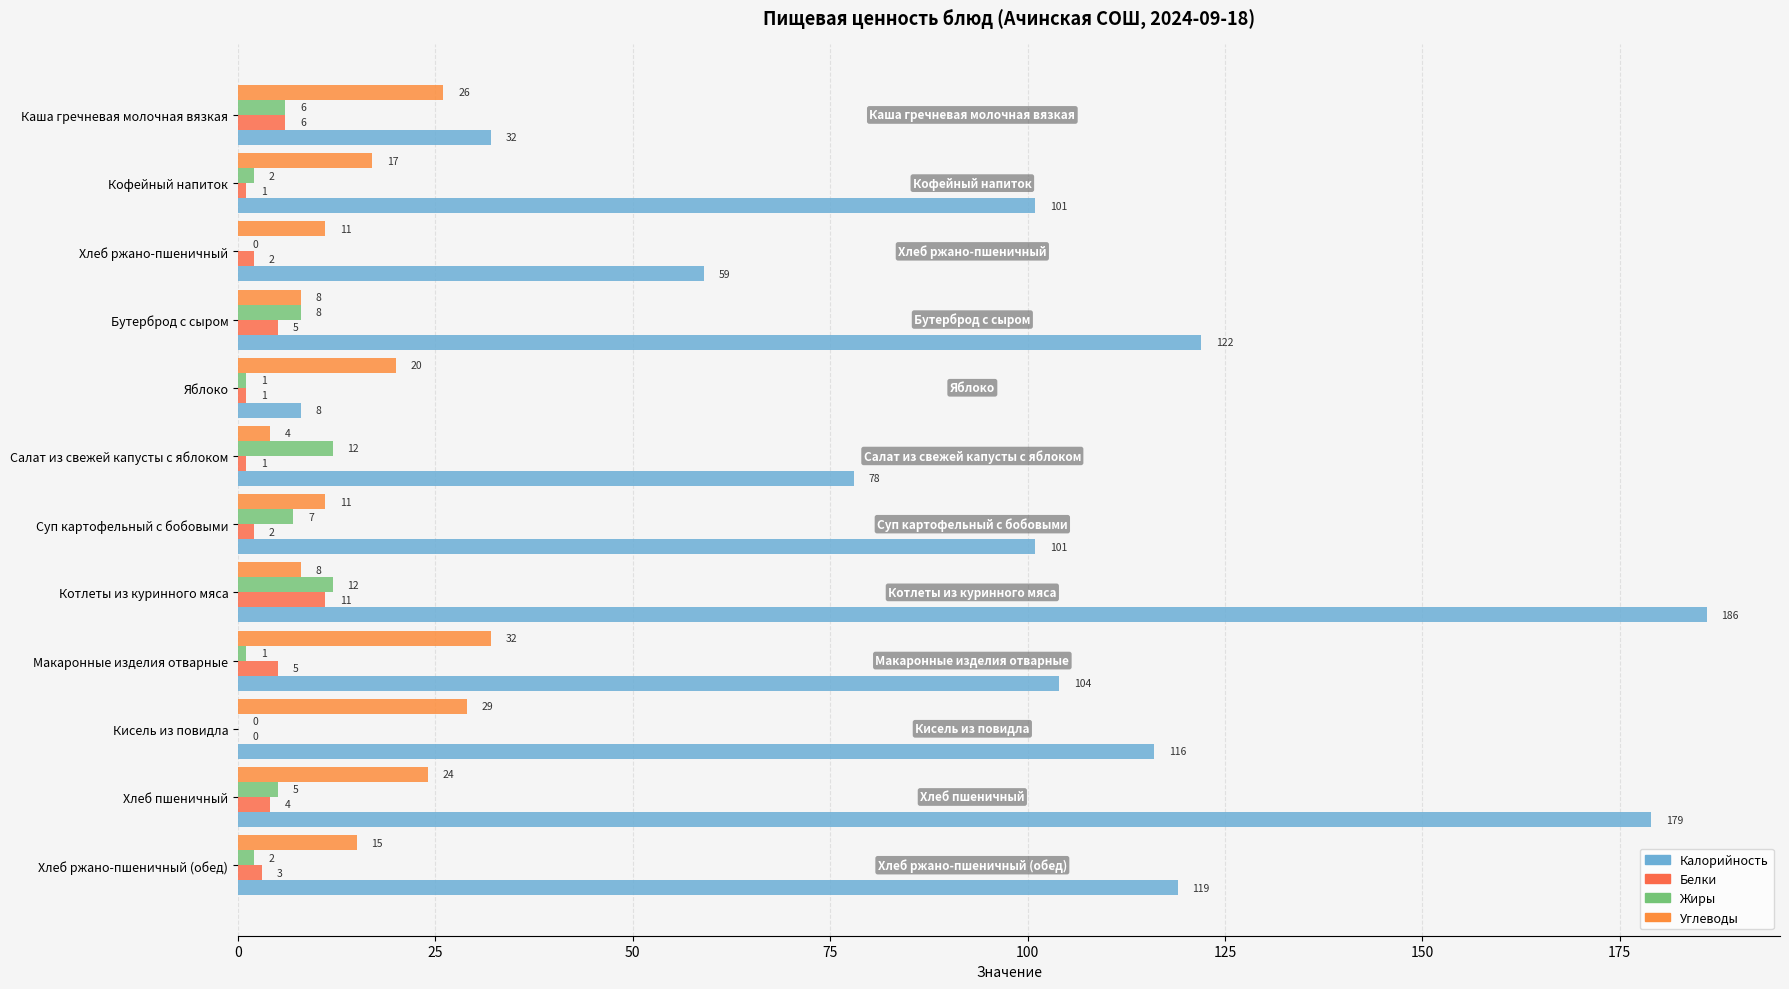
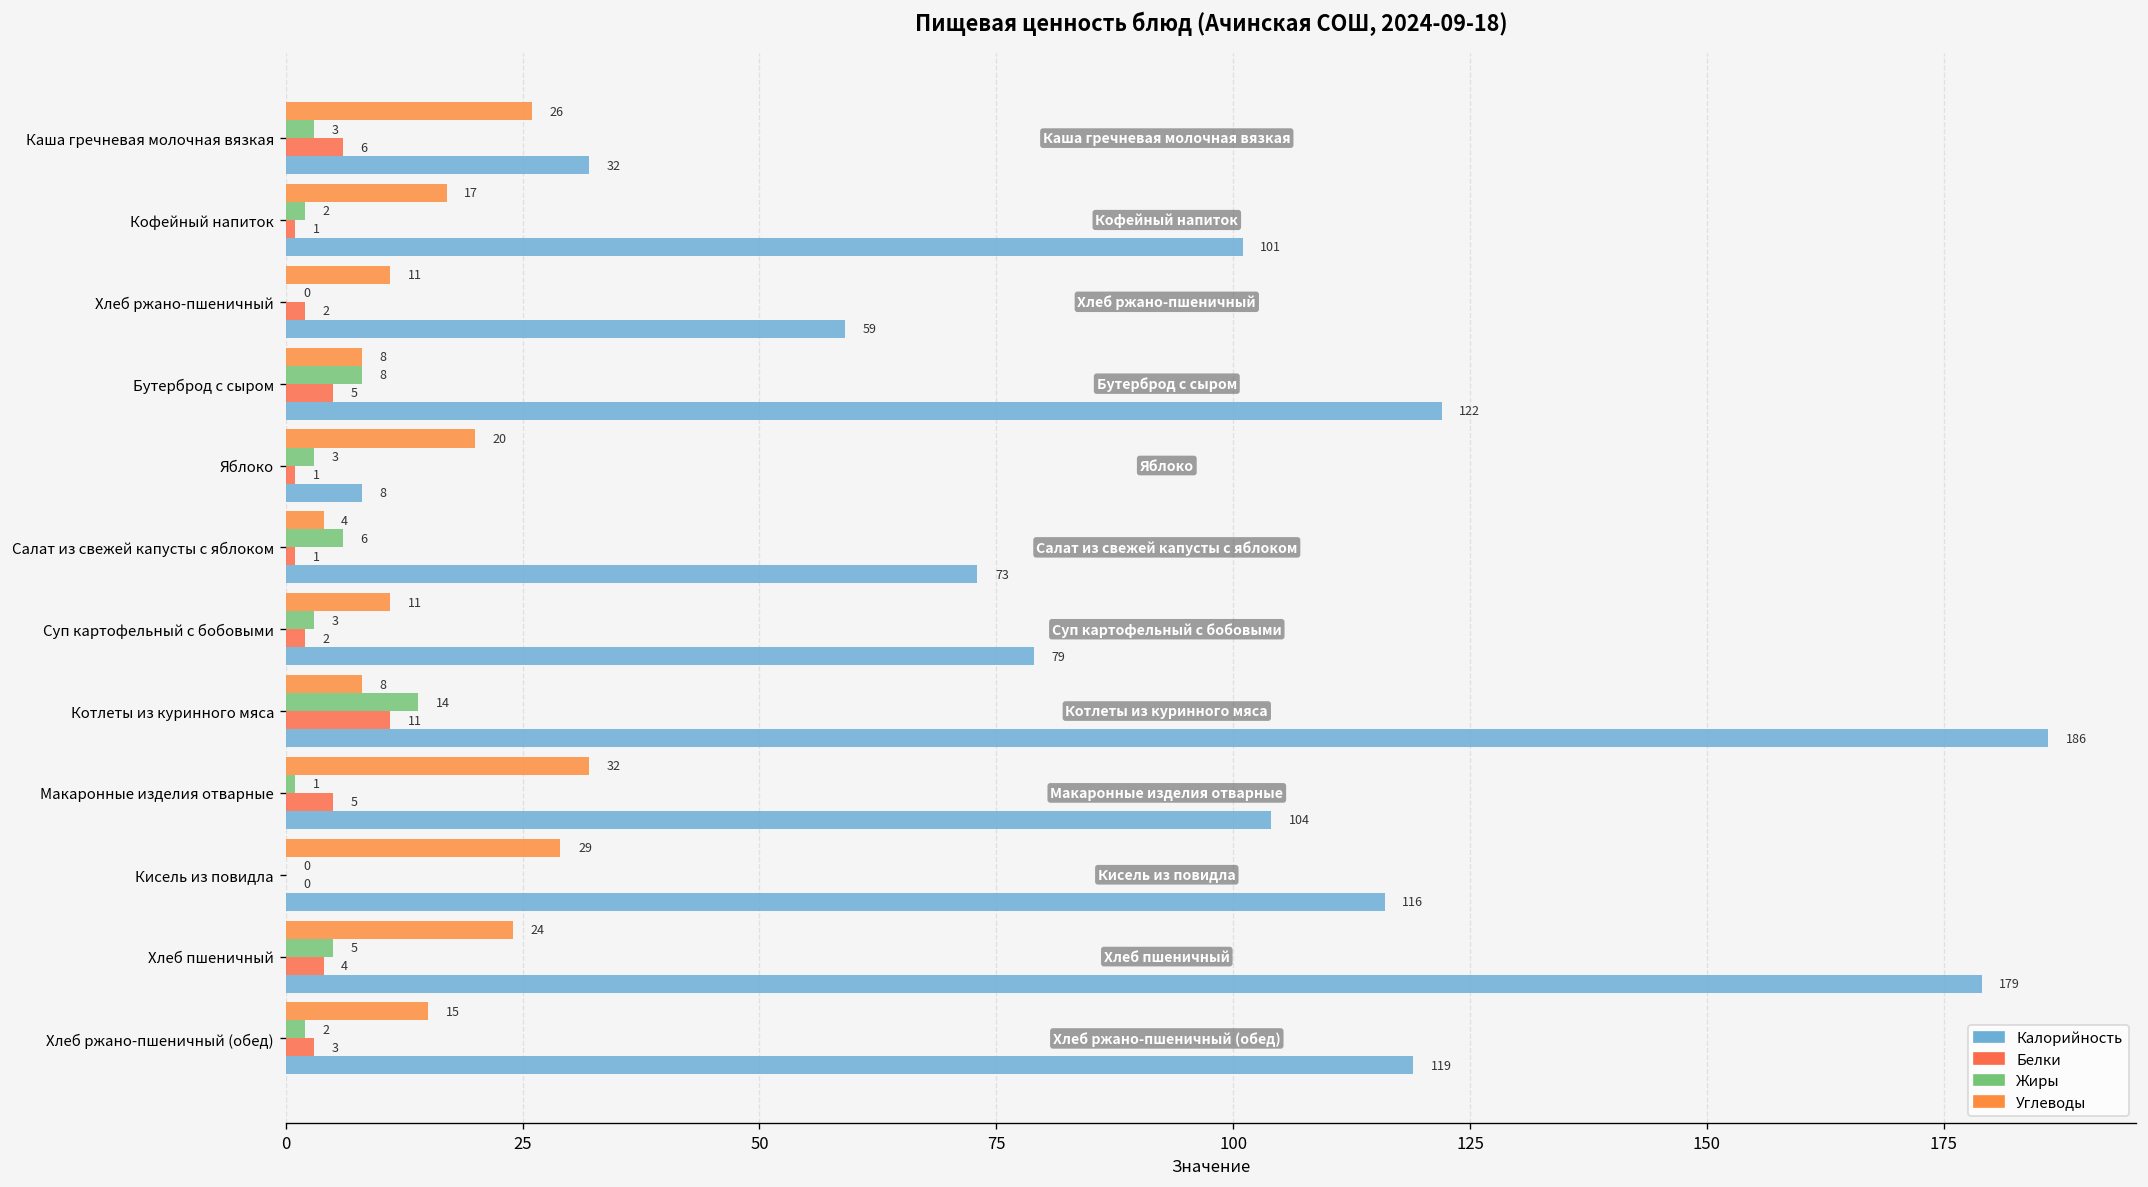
Жиры, Каша гречневая молочная вязкая: 6 -> 3
Жиры, Яблоко: 1 -> 3
Жиры, Салат из свежей капусты с яблоком: 12 -> 6
Калорийность, Салат из свежей капусты с яблоком: 78 -> 73
Жиры, Суп картофельный с бобовыми: 7 -> 3
Калорийность, Суп картофельный с бобовыми: 101 -> 79
Жиры, Котлеты из куринного мяса: 12 -> 14
